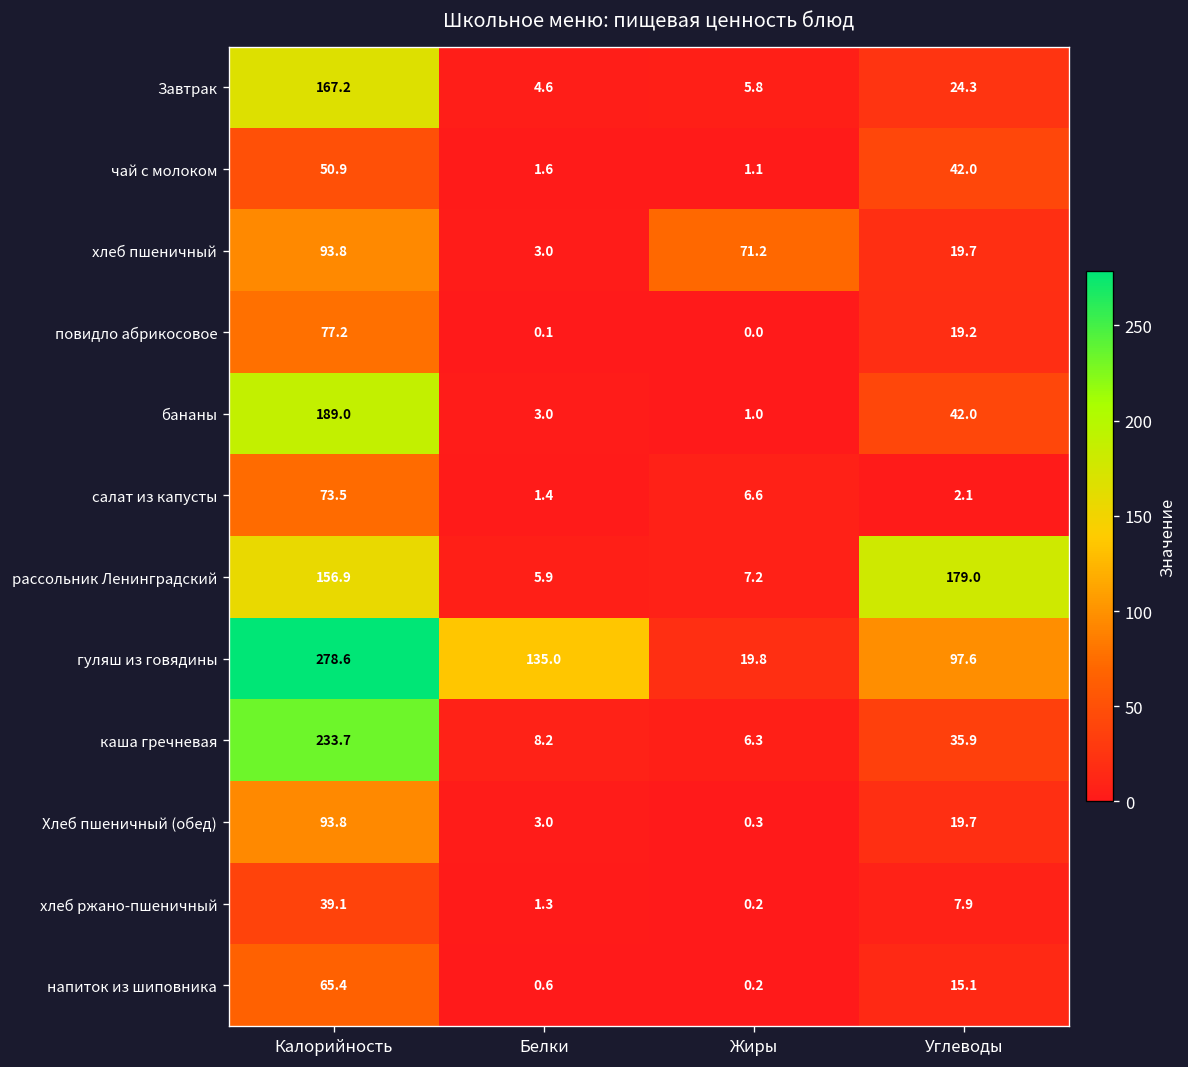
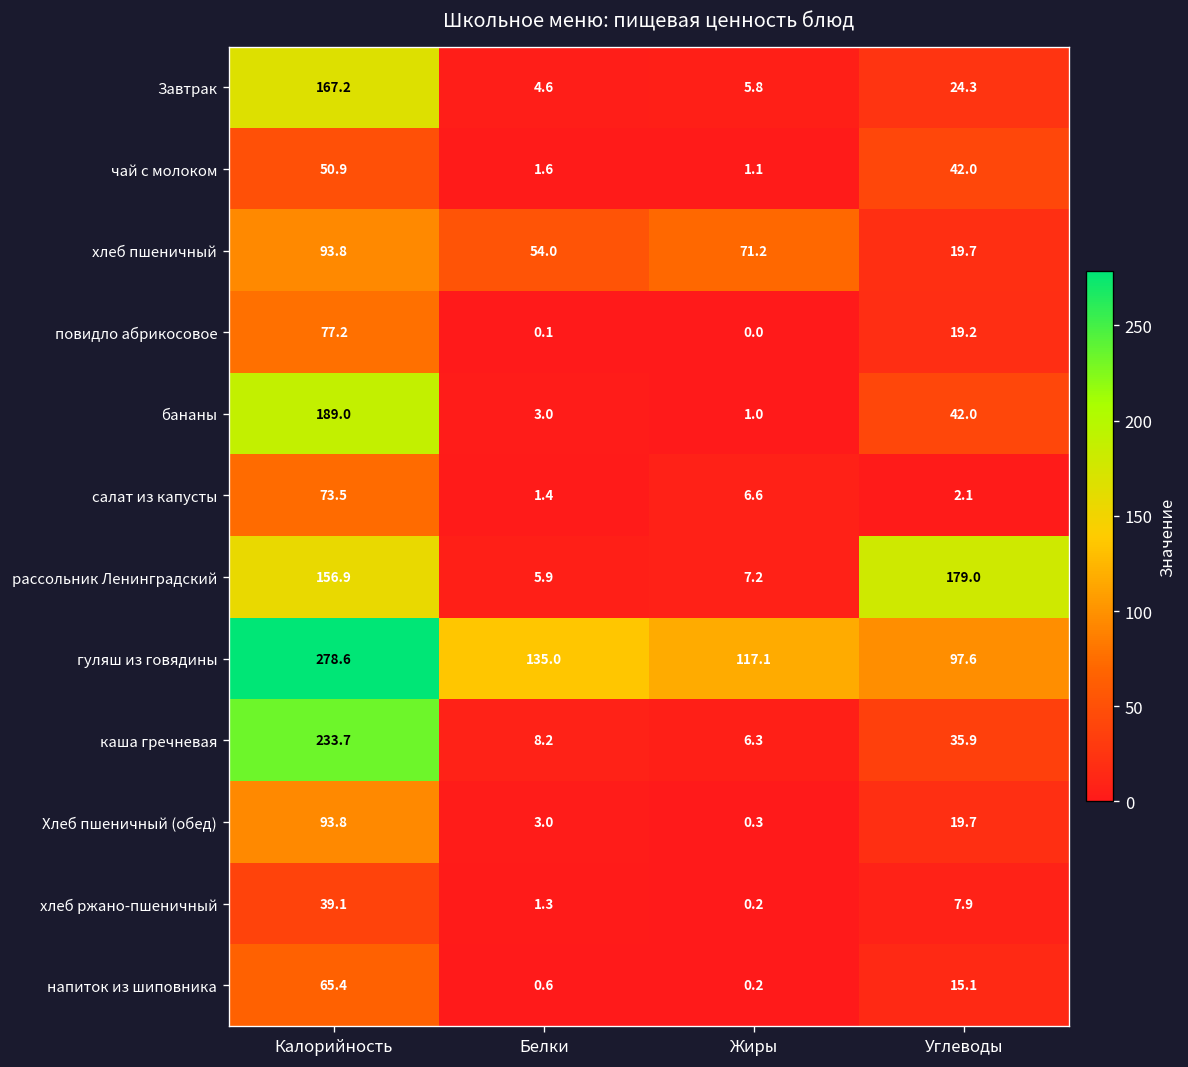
хлеб пшеничный, Белки: 3.0 -> 54.0
гуляш из говядины, Жиры: 19.8 -> 117.1
